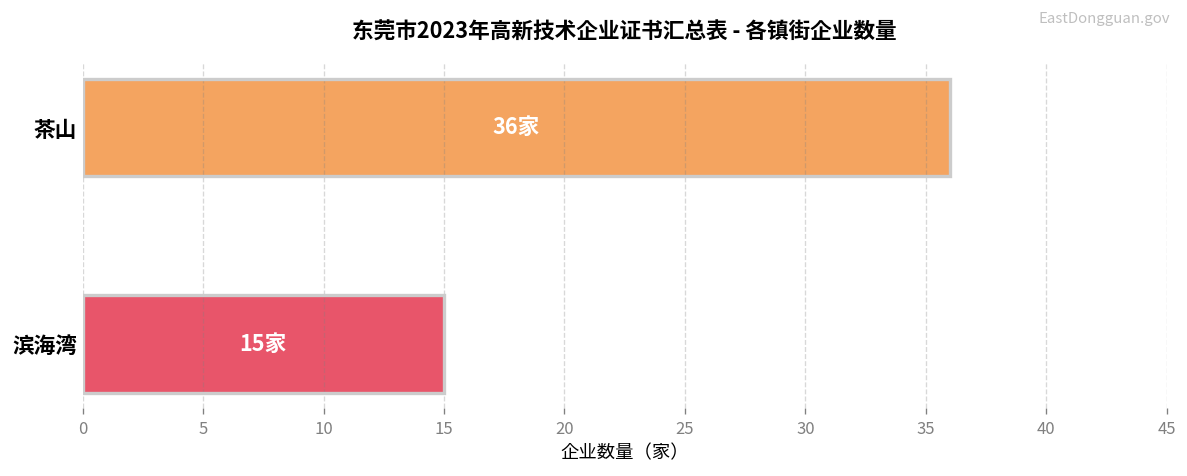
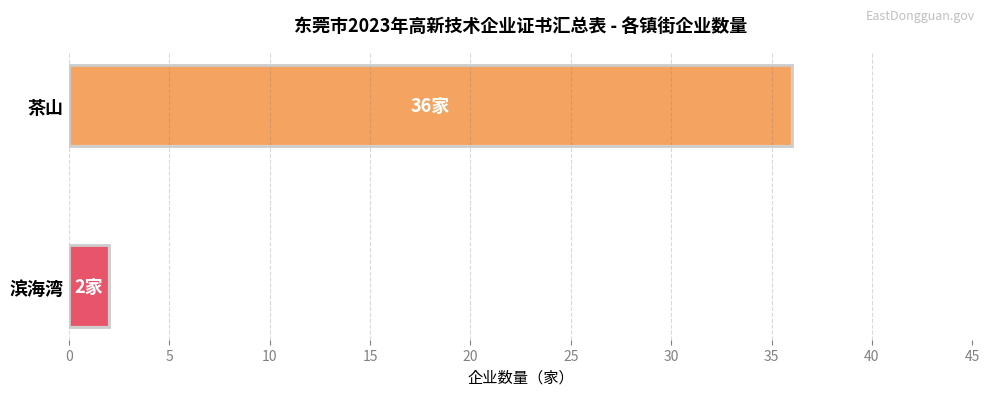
滨海湾: 15家 -> 2家
